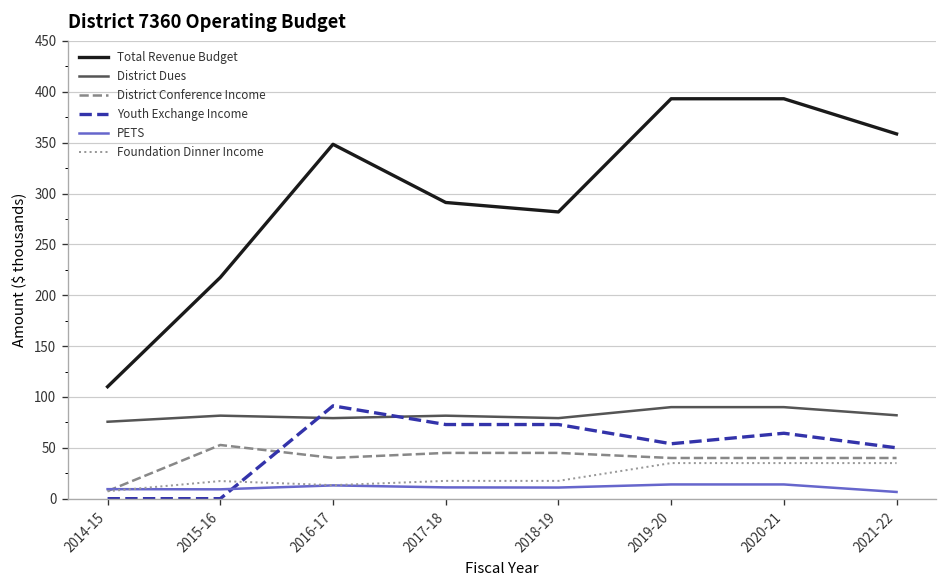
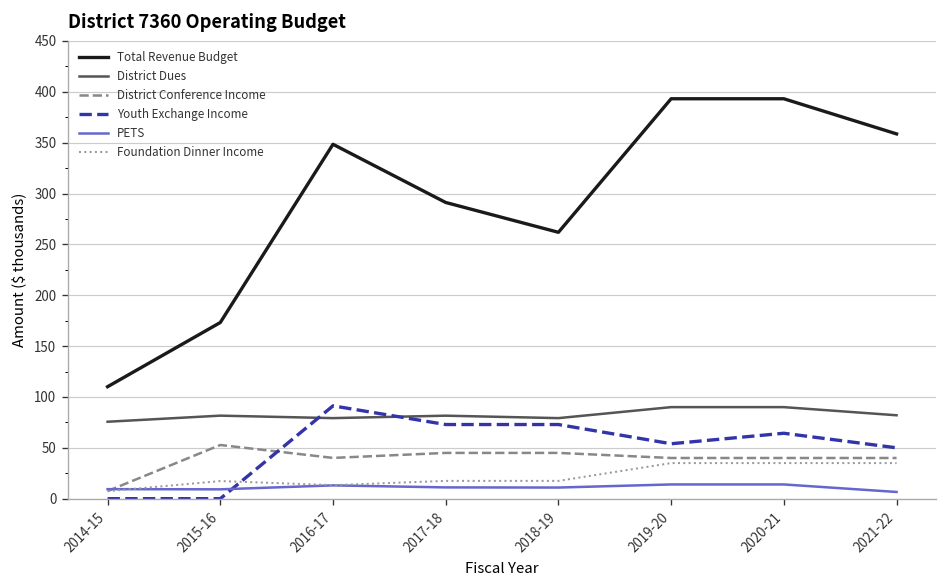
Total Revenue Budget, 2015-16: 220 -> 170
Total Revenue Budget, 2018-19: 280 -> 260
